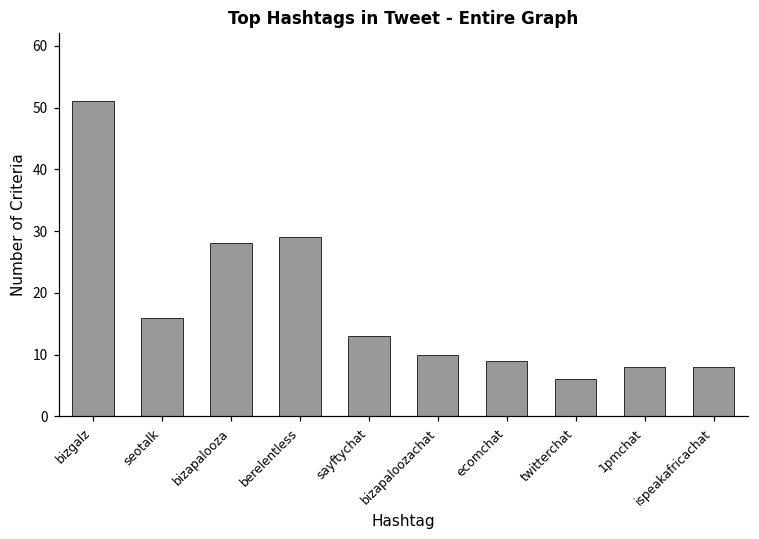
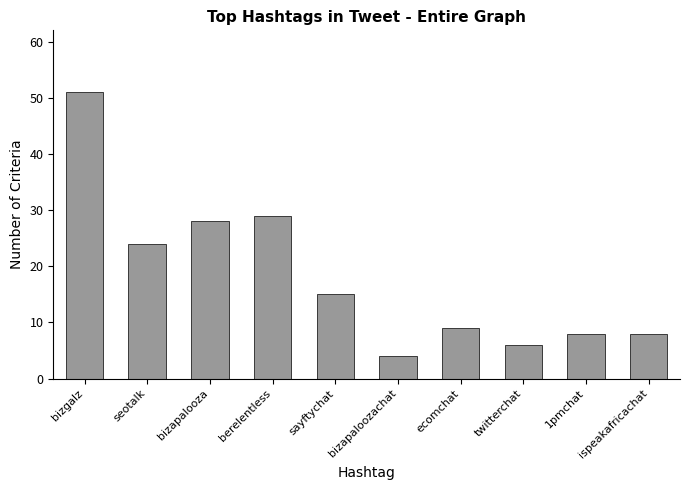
seotalk: 16 -> 24
sayftychat: 13 -> 15
bizapaloozachat: 10 -> 4
